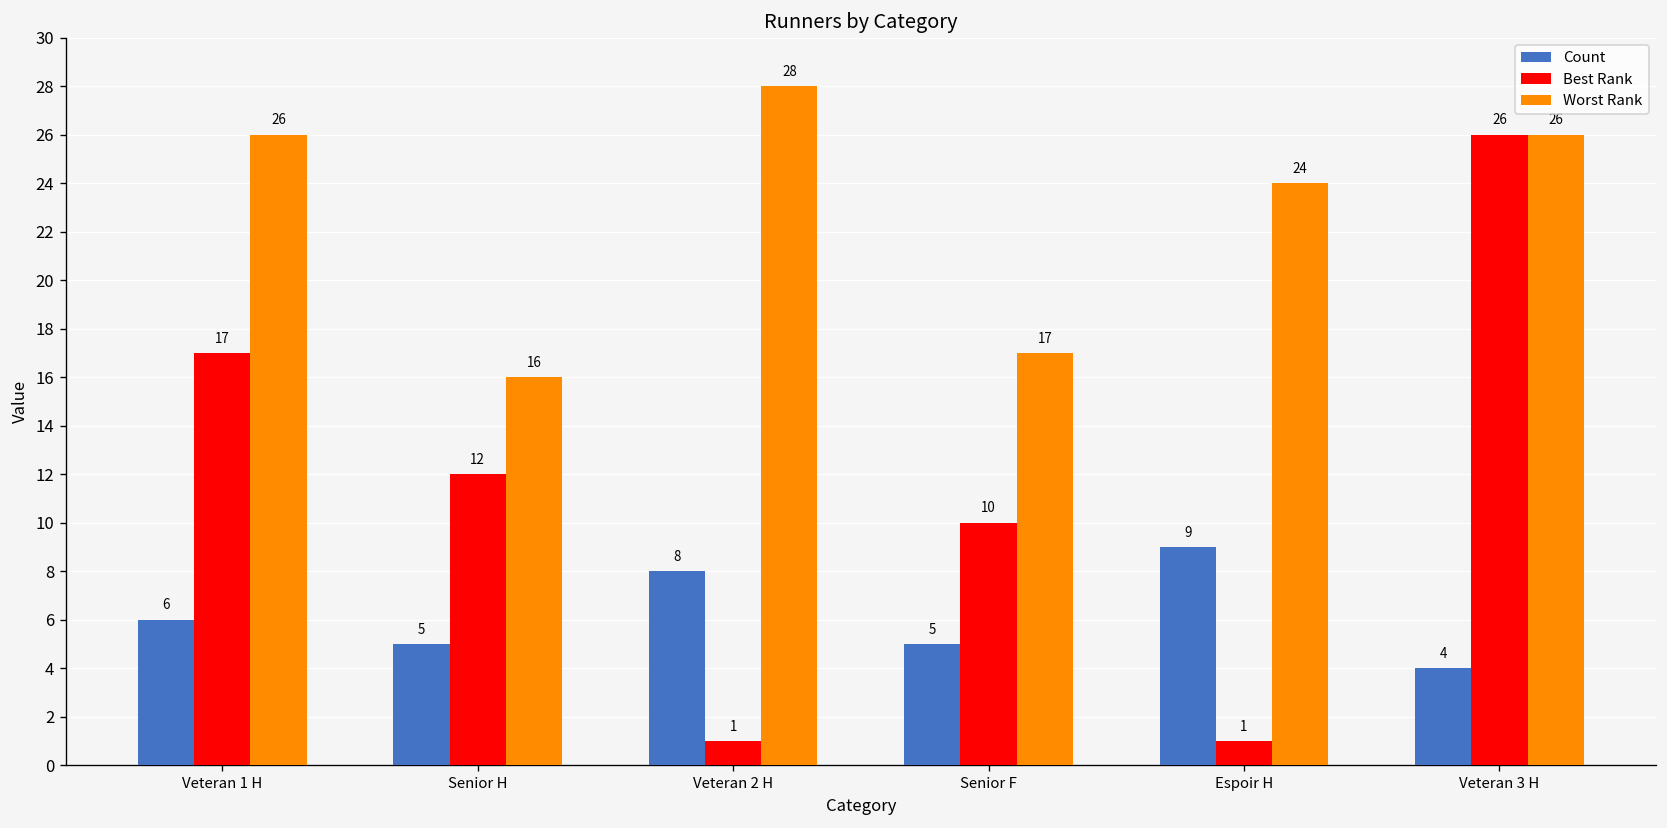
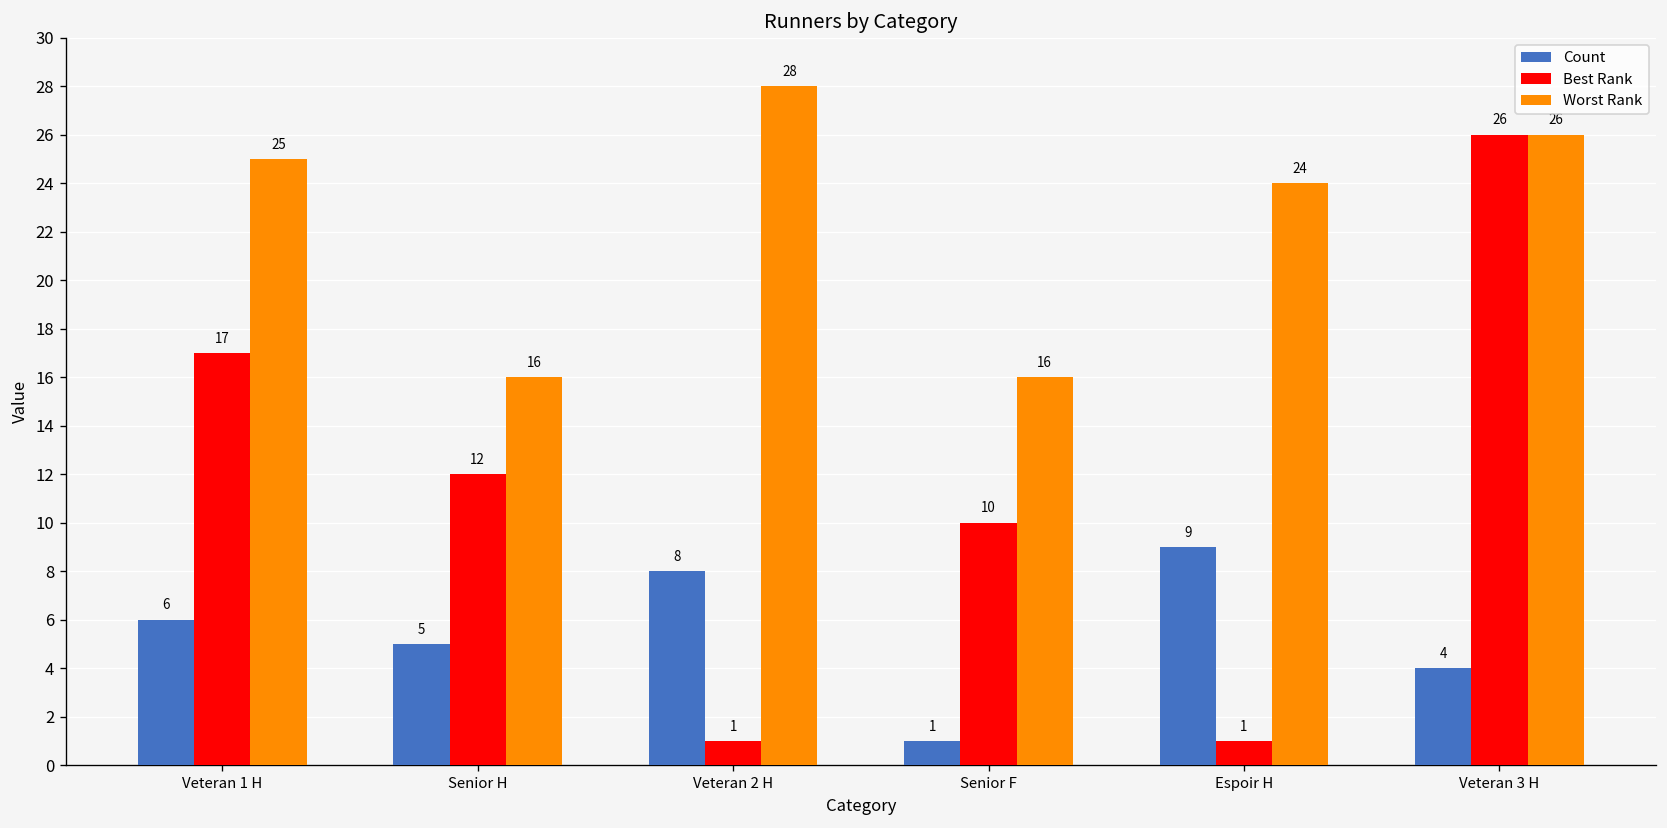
Worst Rank, Veteran 1 H: 26 -> 25
Count, Senior F: 5 -> 1
Worst Rank, Senior F: 17 -> 16
